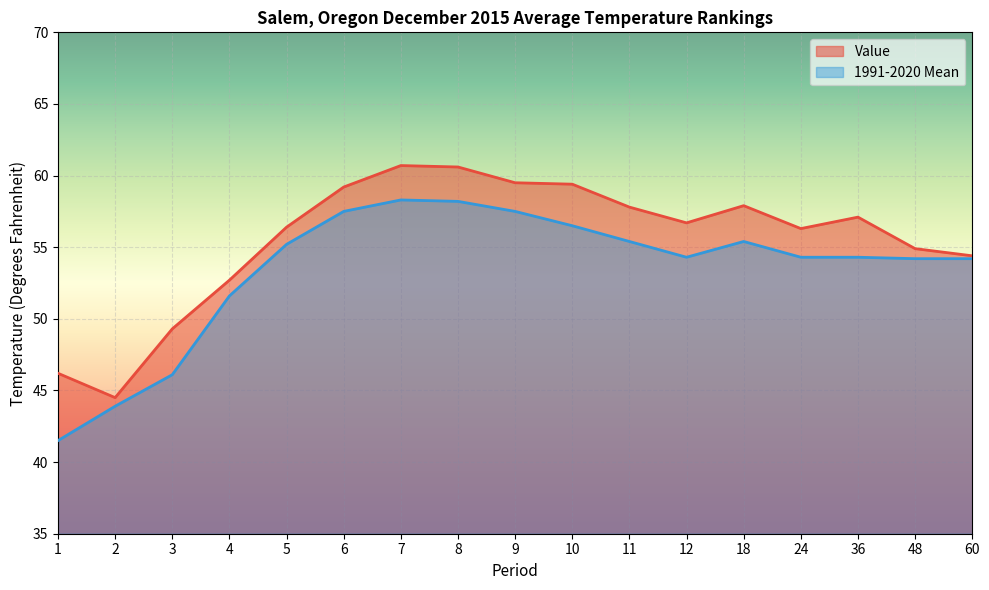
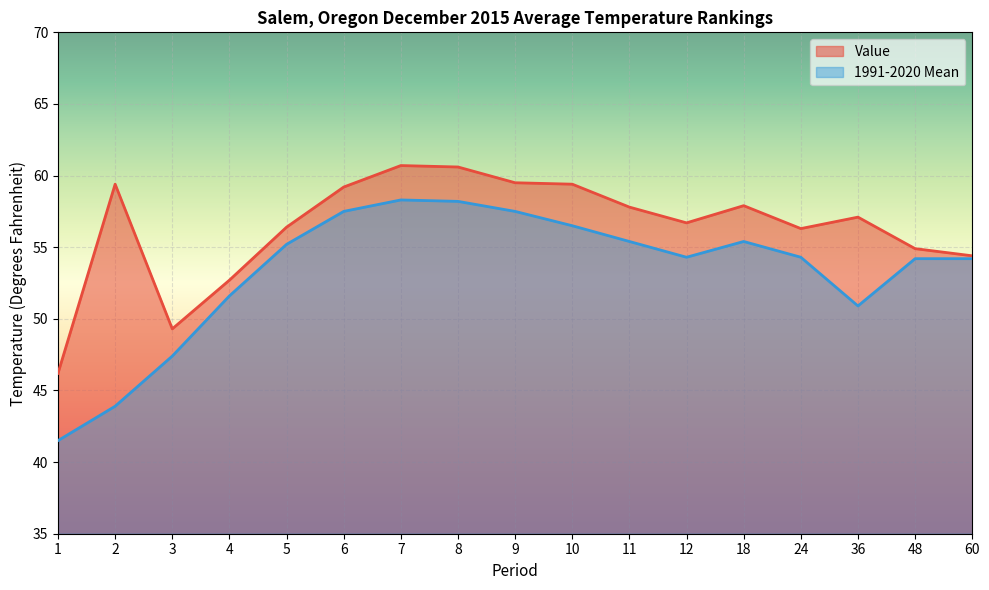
Value, 2: 44.5 -> 59.4
1991-2020 Mean, 3: 46.1 -> 47.4
1991-2020 Mean, 36: 54.3 -> 50.9
